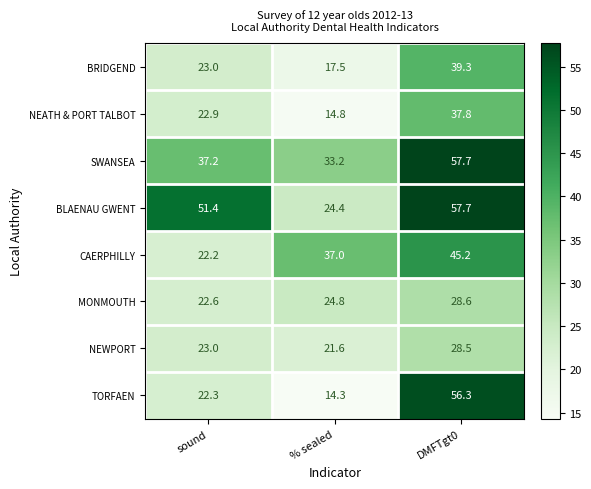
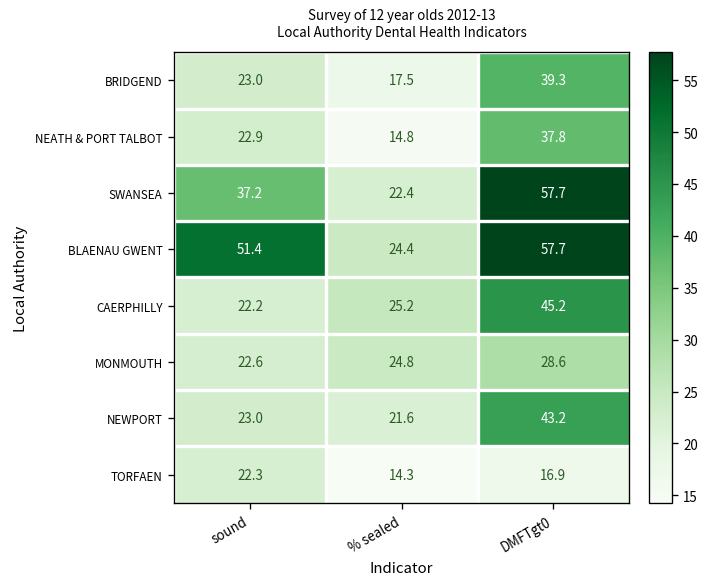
SWANSEA, % sealed: 33.2 -> 22.4
CAERPHILLY, % sealed: 37.0 -> 25.2
NEWPORT, DMFTgt0: 28.5 -> 43.2
TORFAEN, DMFTgt0: 56.3 -> 16.9
